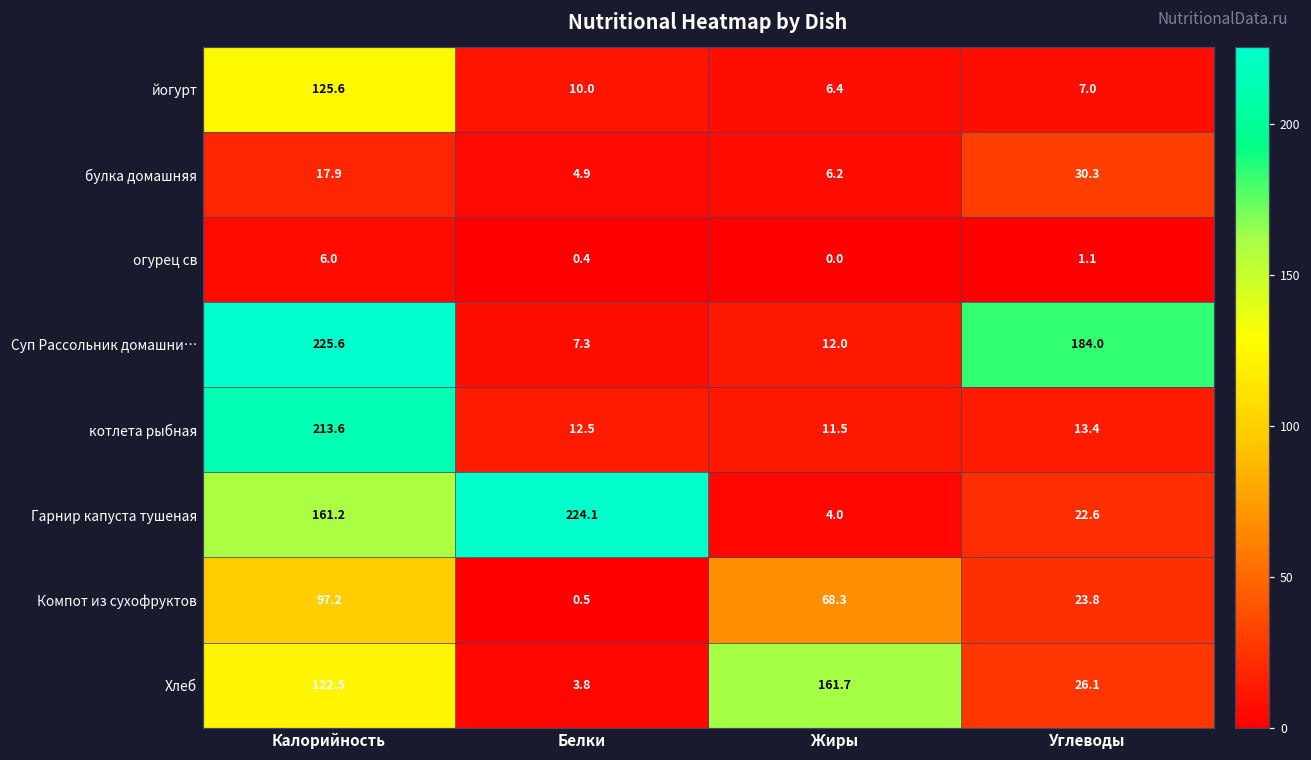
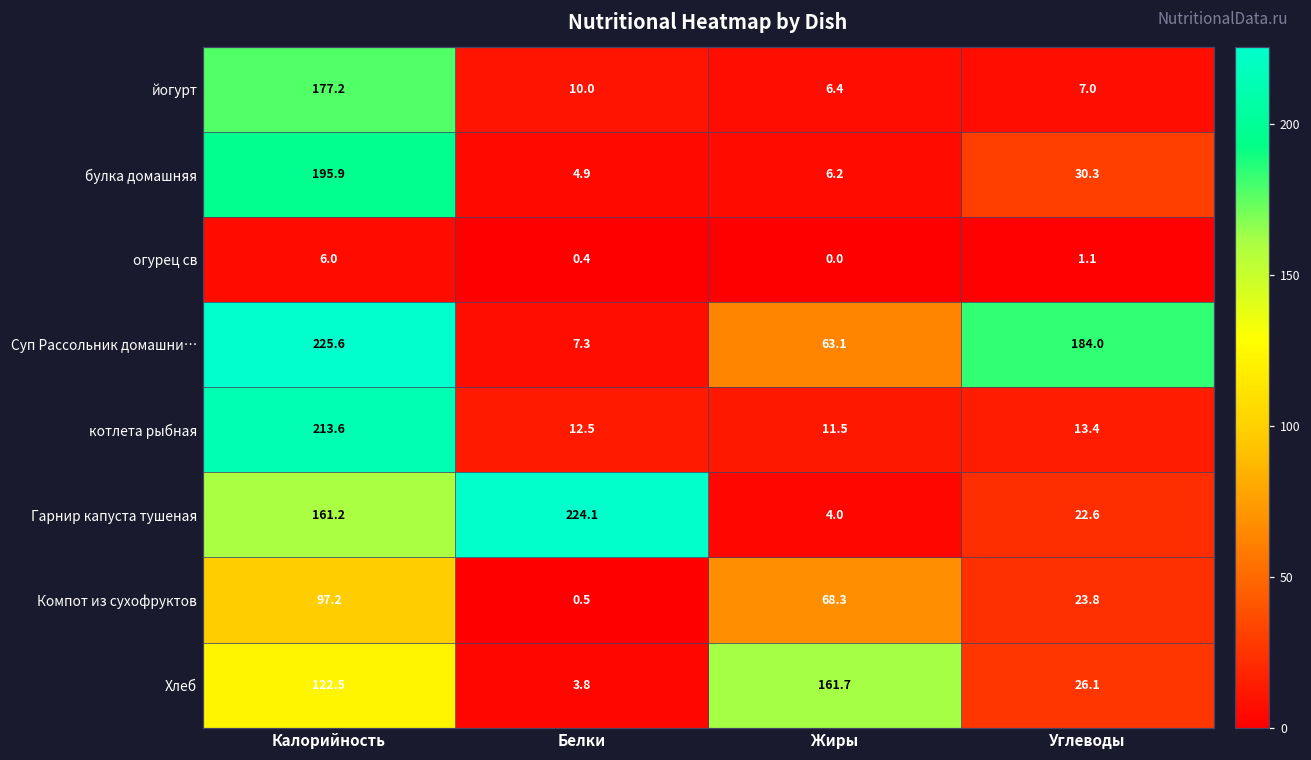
йогурт, Калорийность: 125.6 -> 177.2
булка домашняя, Калорийность: 17.9 -> 195.9
Суп Рассольник домашни…, Жиры: 12.0 -> 63.1
